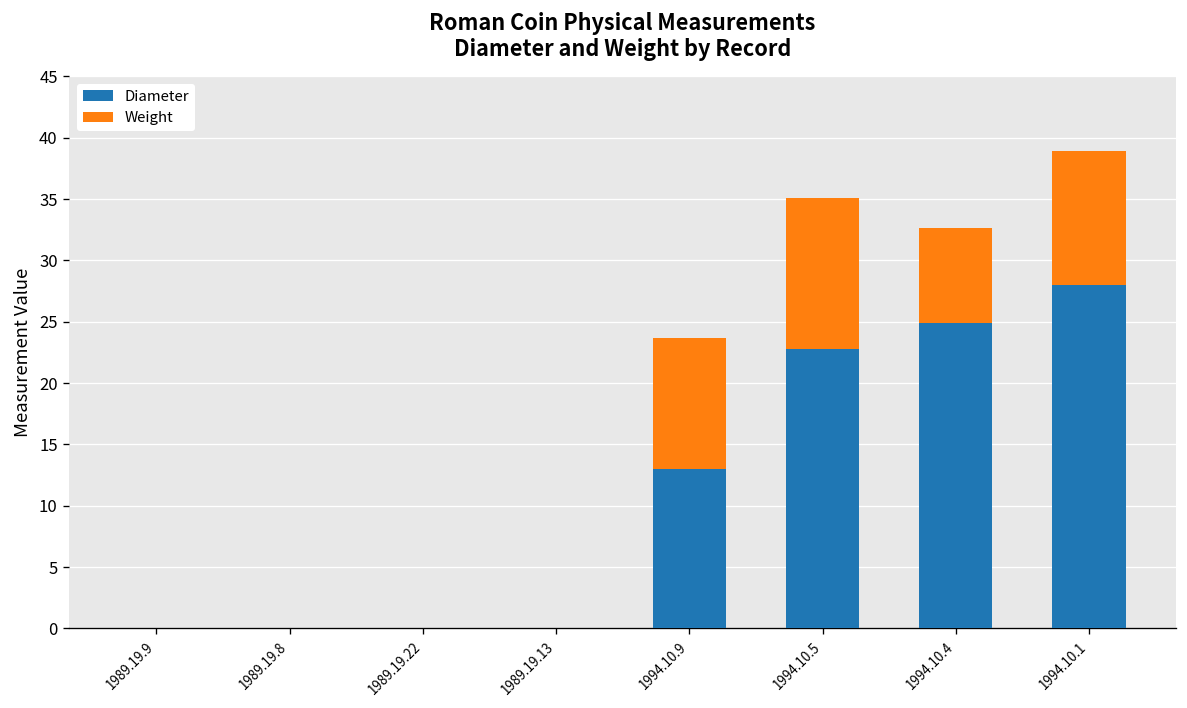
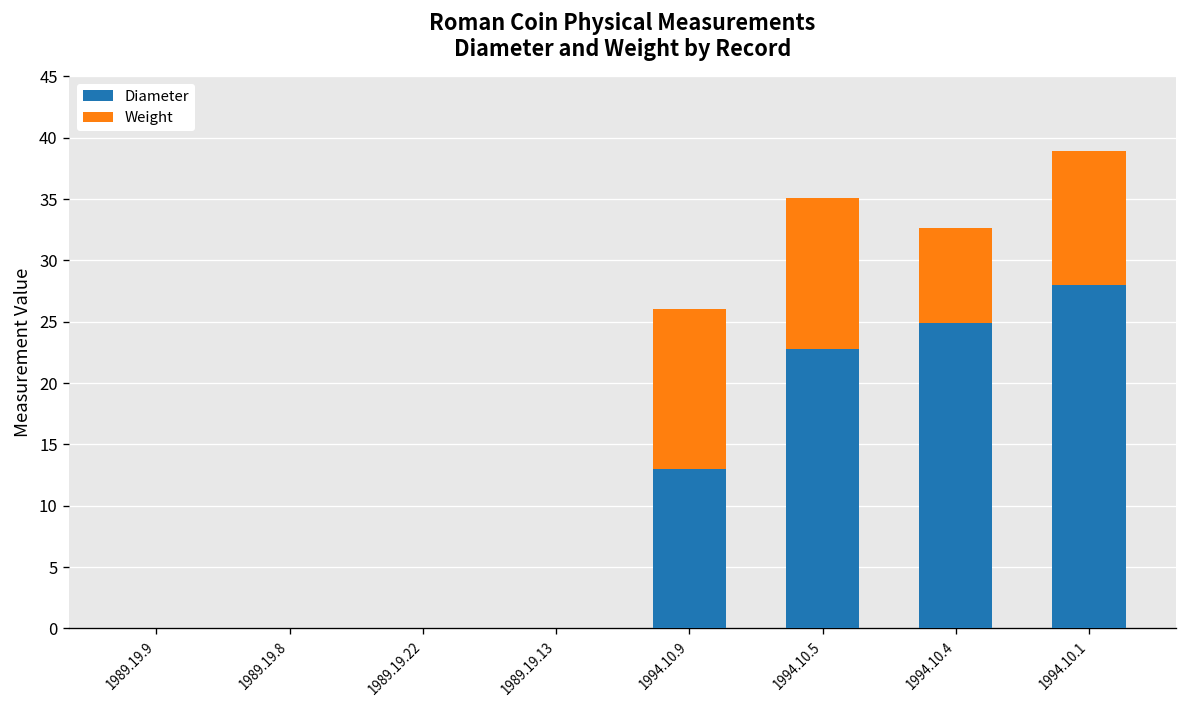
Weight, 1994.10.9: 10.6 -> 13.0
